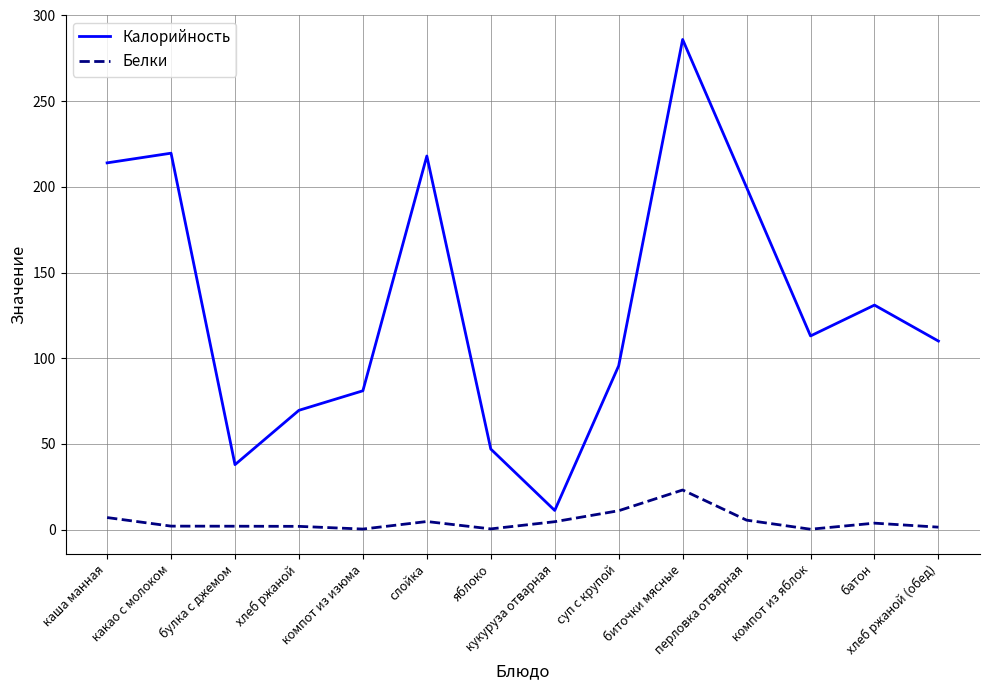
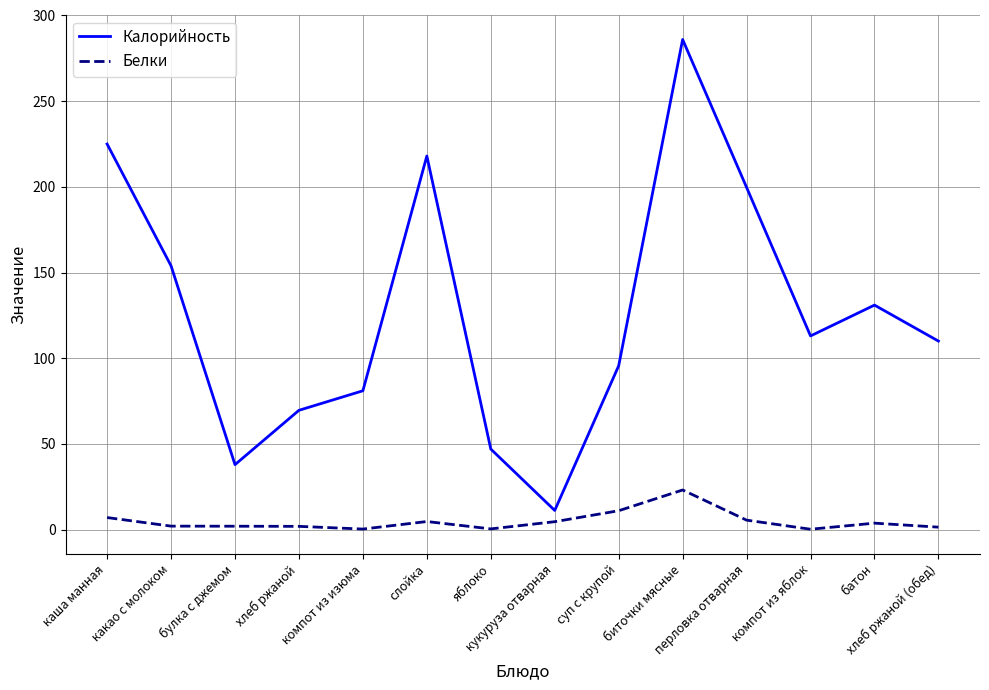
Калорийность, каша манная: 214 -> 225
Калорийность, какао с молоком: 220 -> 154
